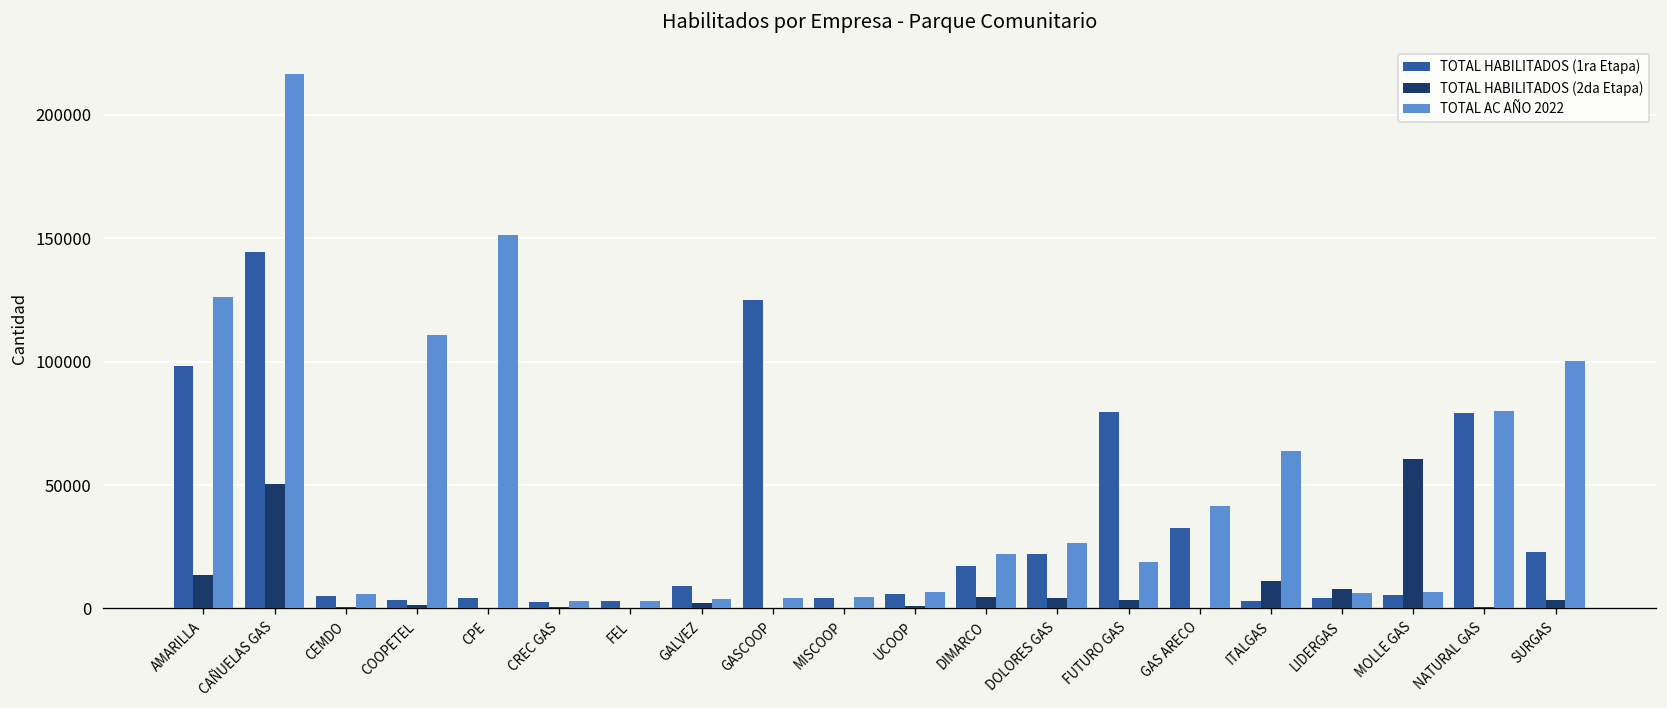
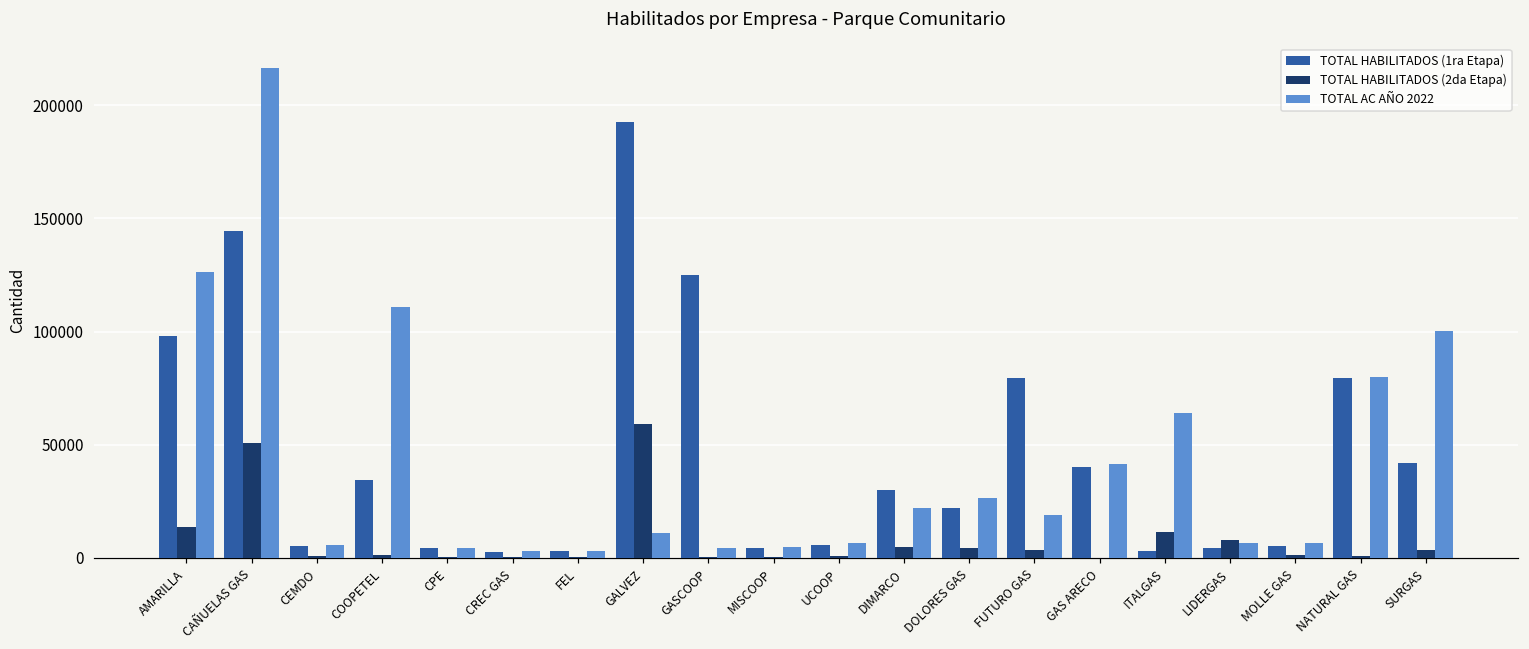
TOTAL HABILITADOS (1ra Etapa), COOPETEL: 3000 -> 34000
TOTAL AC AÑO 2022, CPE: 151000 -> 4000
TOTAL HABILITADOS (1ra Etapa), GALVEZ: 9000 -> 192000
TOTAL HABILITADOS (2da Etapa), GALVEZ: 2000 -> 59000
TOTAL AC AÑO 2022, GALVEZ: 4000 -> 11000
TOTAL HABILITADOS (1ra Etapa), DIMARCO: 17000 -> 30000
TOTAL HABILITADOS (1ra Etapa), GAS ARECO: 33000 -> 40000
TOTAL HABILITADOS (2da Etapa), MOLLE GAS: 60000 -> 1000
TOTAL HABILITADOS (1ra Etapa), SURGAS: 23000 -> 42000
